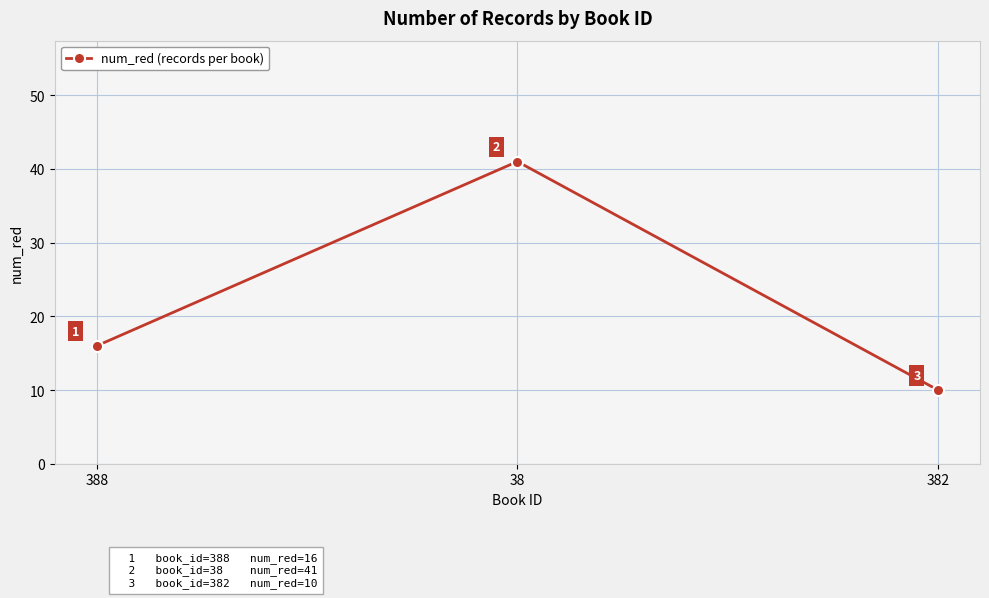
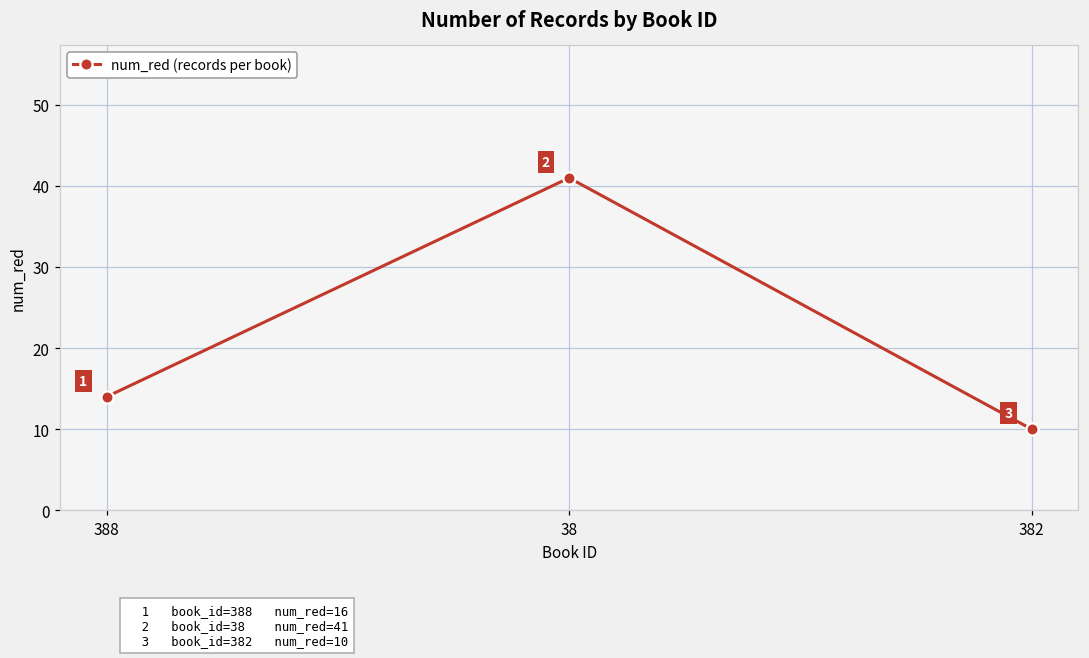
388: 16 -> 14
